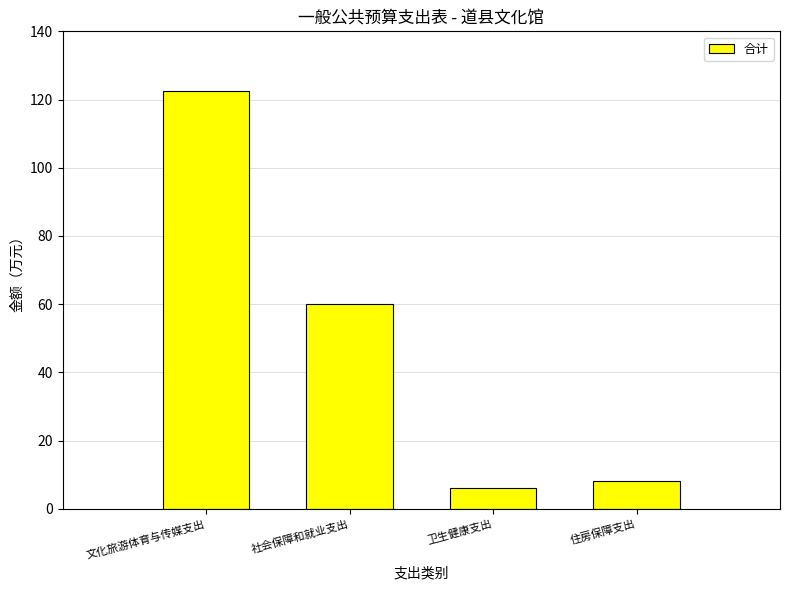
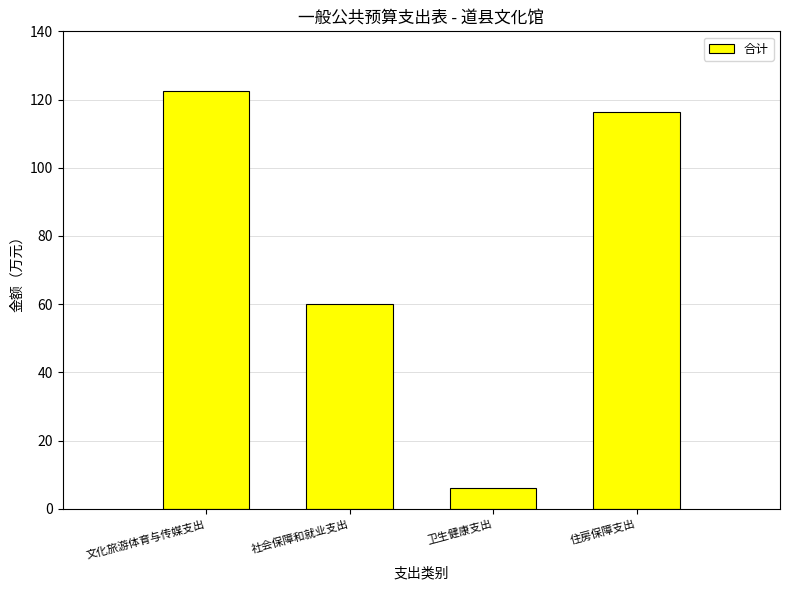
住房保障支出: 8 -> 116
